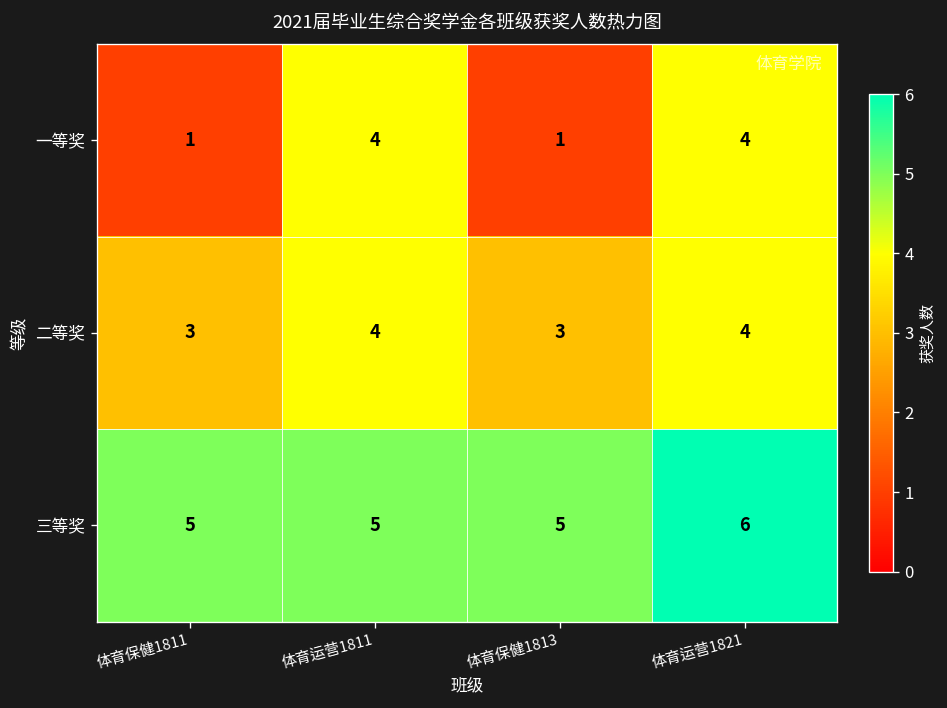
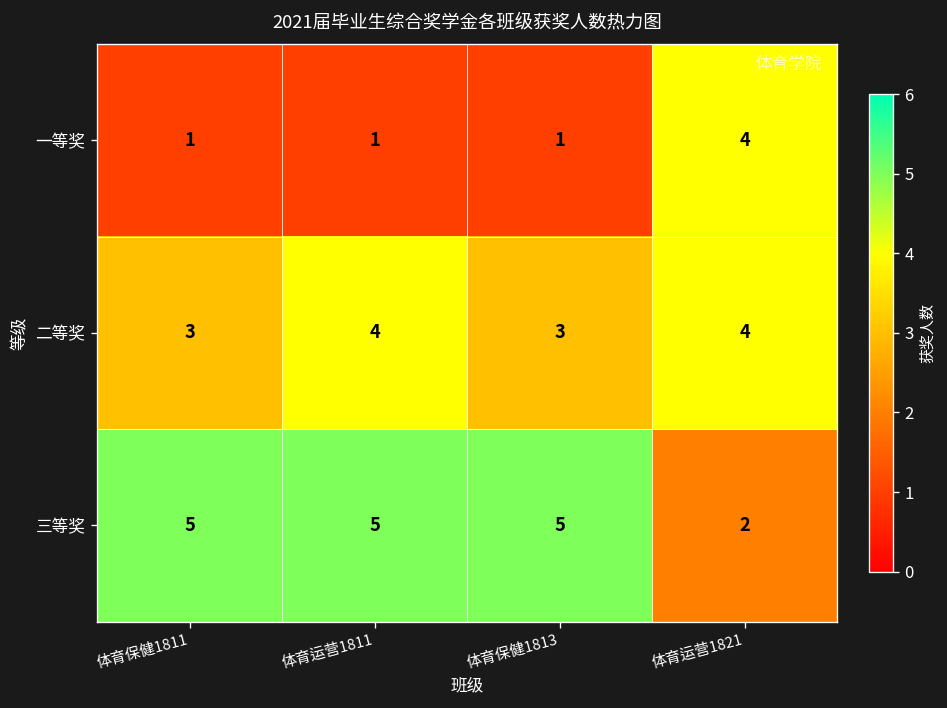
一等奖, 体育运营1811: 4 -> 1
三等奖, 体育运营1821: 6 -> 2
